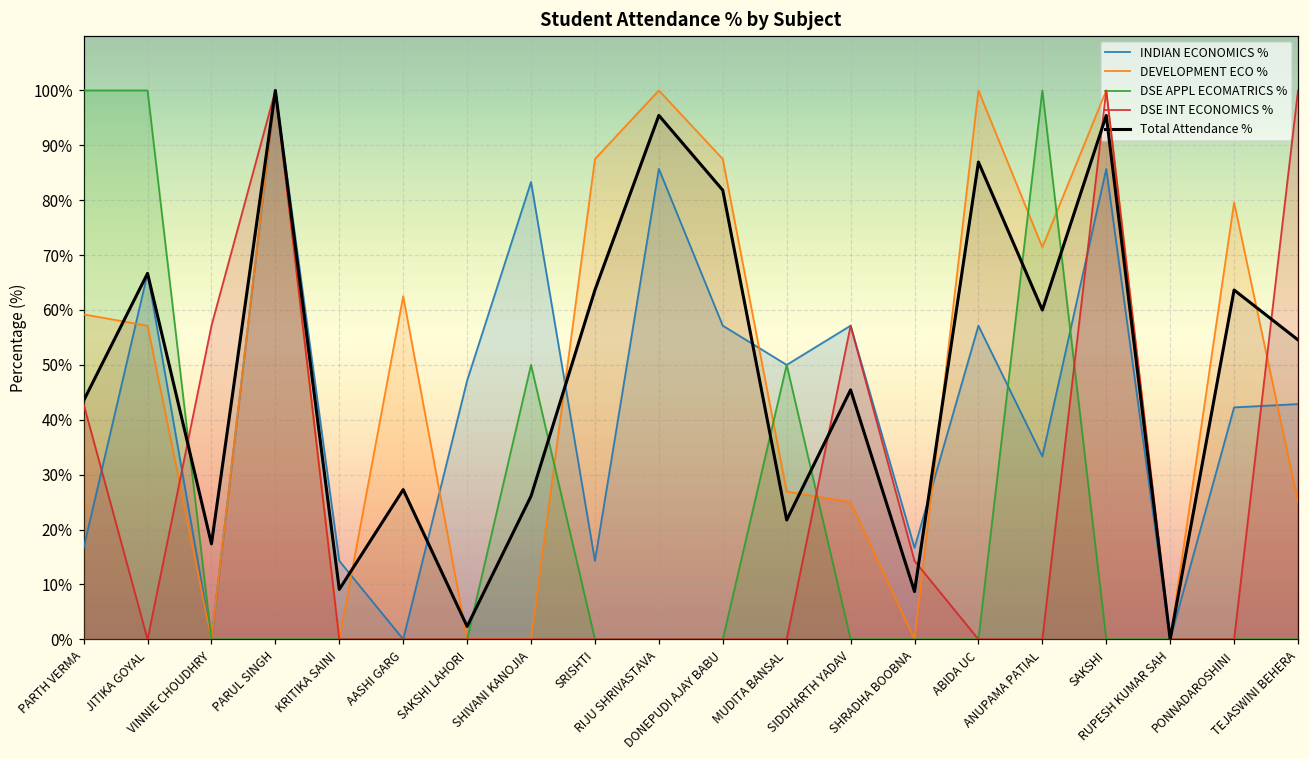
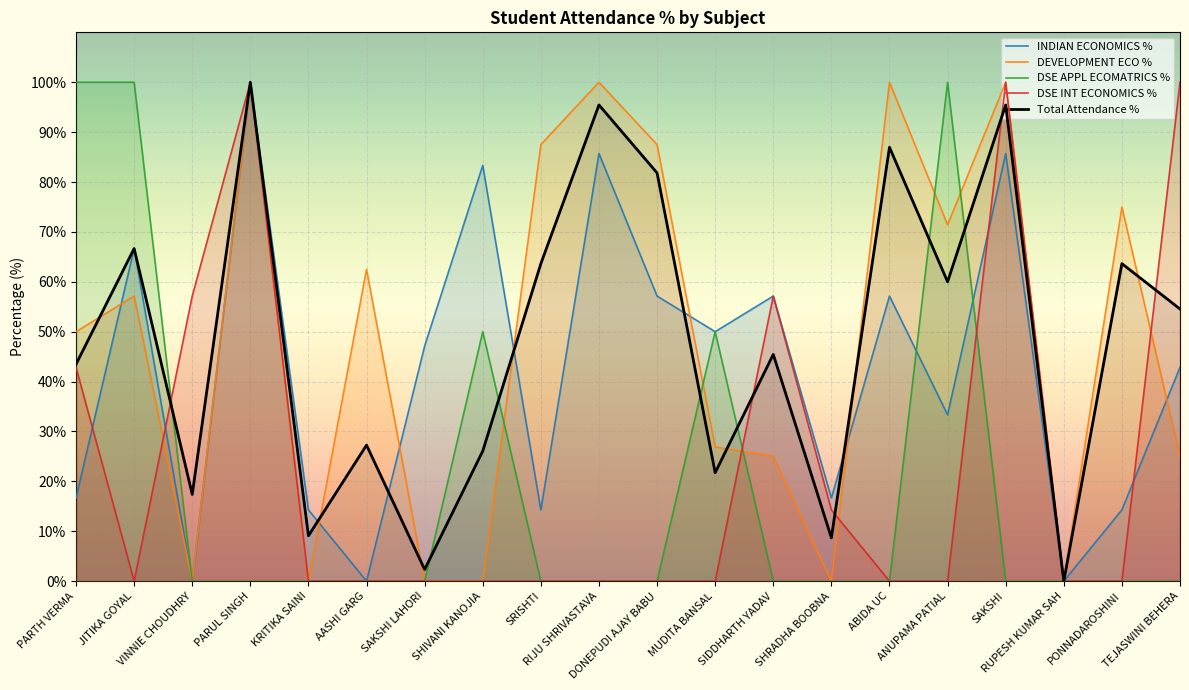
DEVELOPMENT ECO %, PARTH VERMA: 59% -> 50%
INDIAN ECONOMICS %, PONNADAROSHINI: 42% -> 14%
DEVELOPMENT ECO %, PONNADAROSHINI: 80% -> 75%
